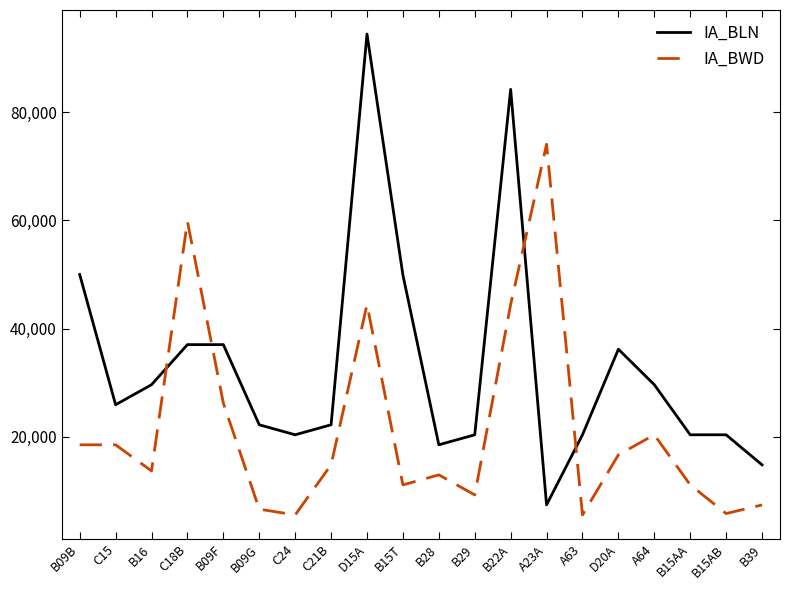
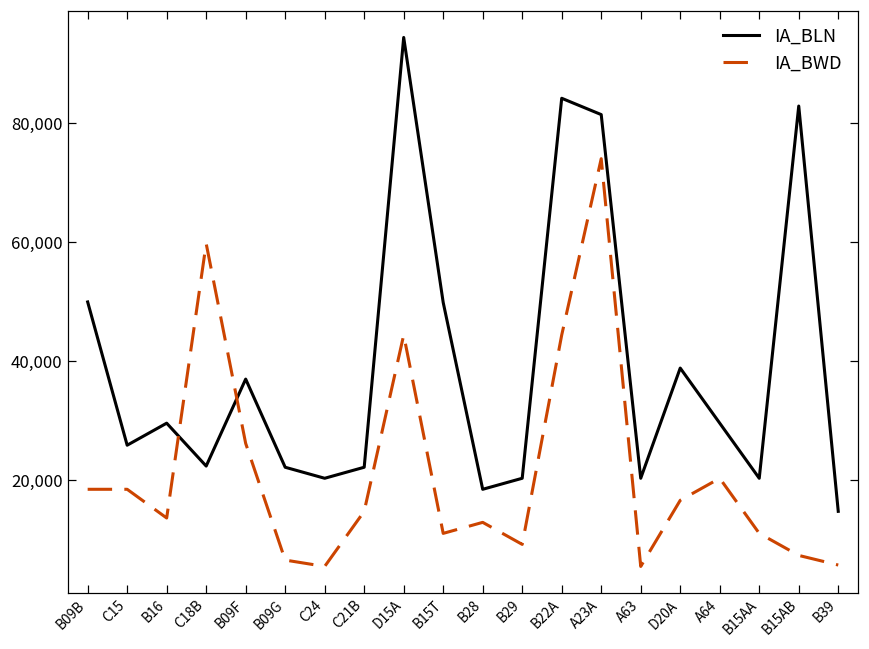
IA_BLN, C18B: 37,000 -> 22,000
IA_BLN, A23A: 7,000 -> 81,000
IA_BLN, D20A: 36,000 -> 39,000
IA_BLN, B15AB: 20,000 -> 83,000
IA_BWD, B15AB: 6,000 -> 7,000
IA_BWD, B39: 7,000 -> 6,000
